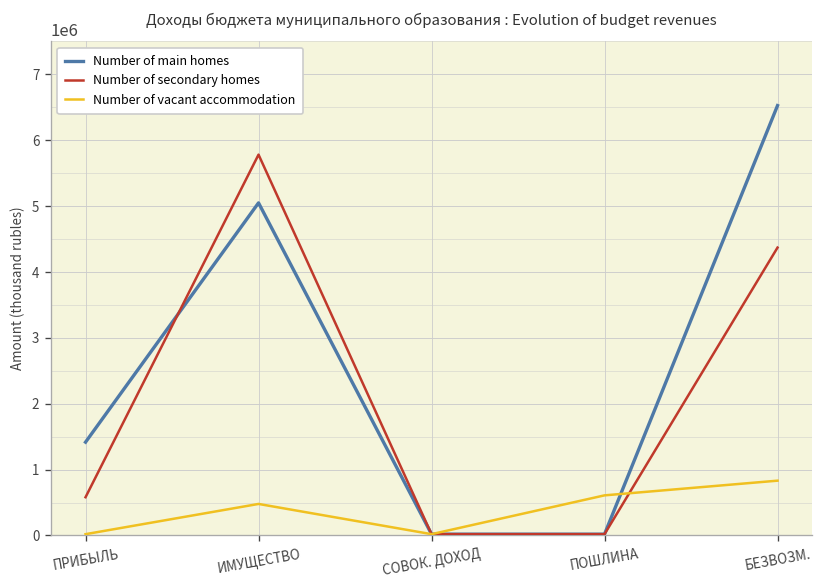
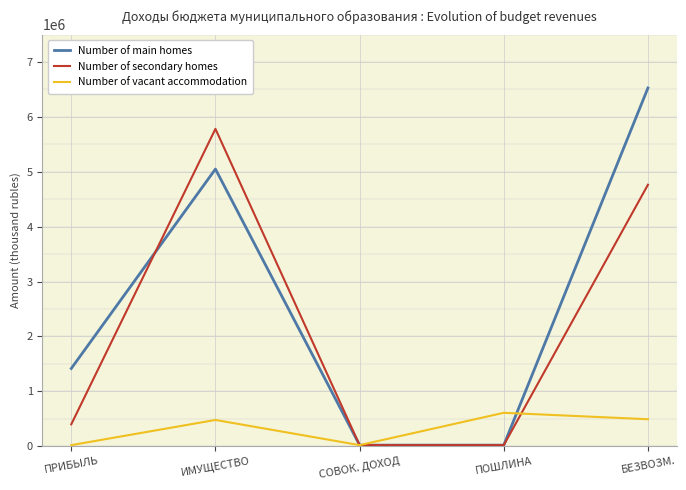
Number of secondary homes, ПРИБЫЛЬ: 600000 -> 400000
Number of secondary homes, БЕЗВОЗМ.: 4400000 -> 4800000
Number of vacant accommodation, БЕЗВОЗМ.: 800000 -> 500000
